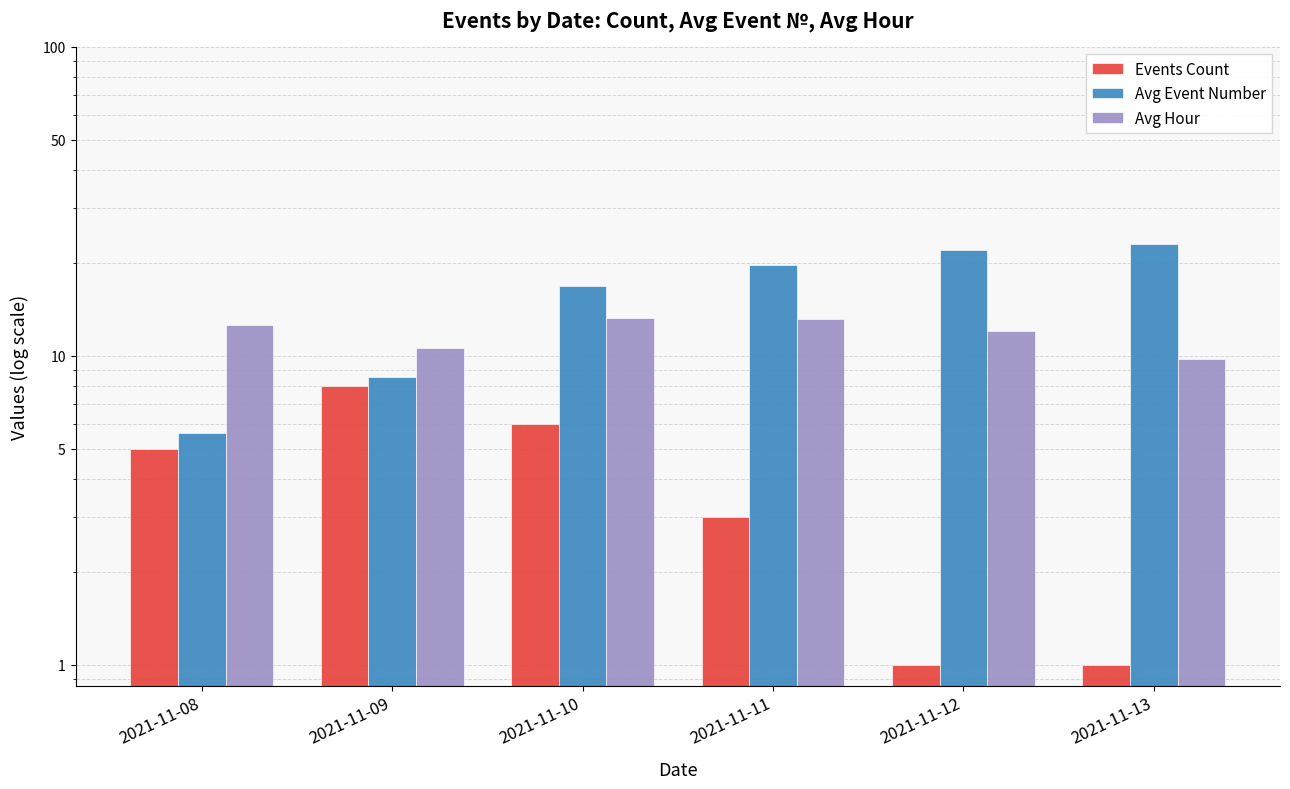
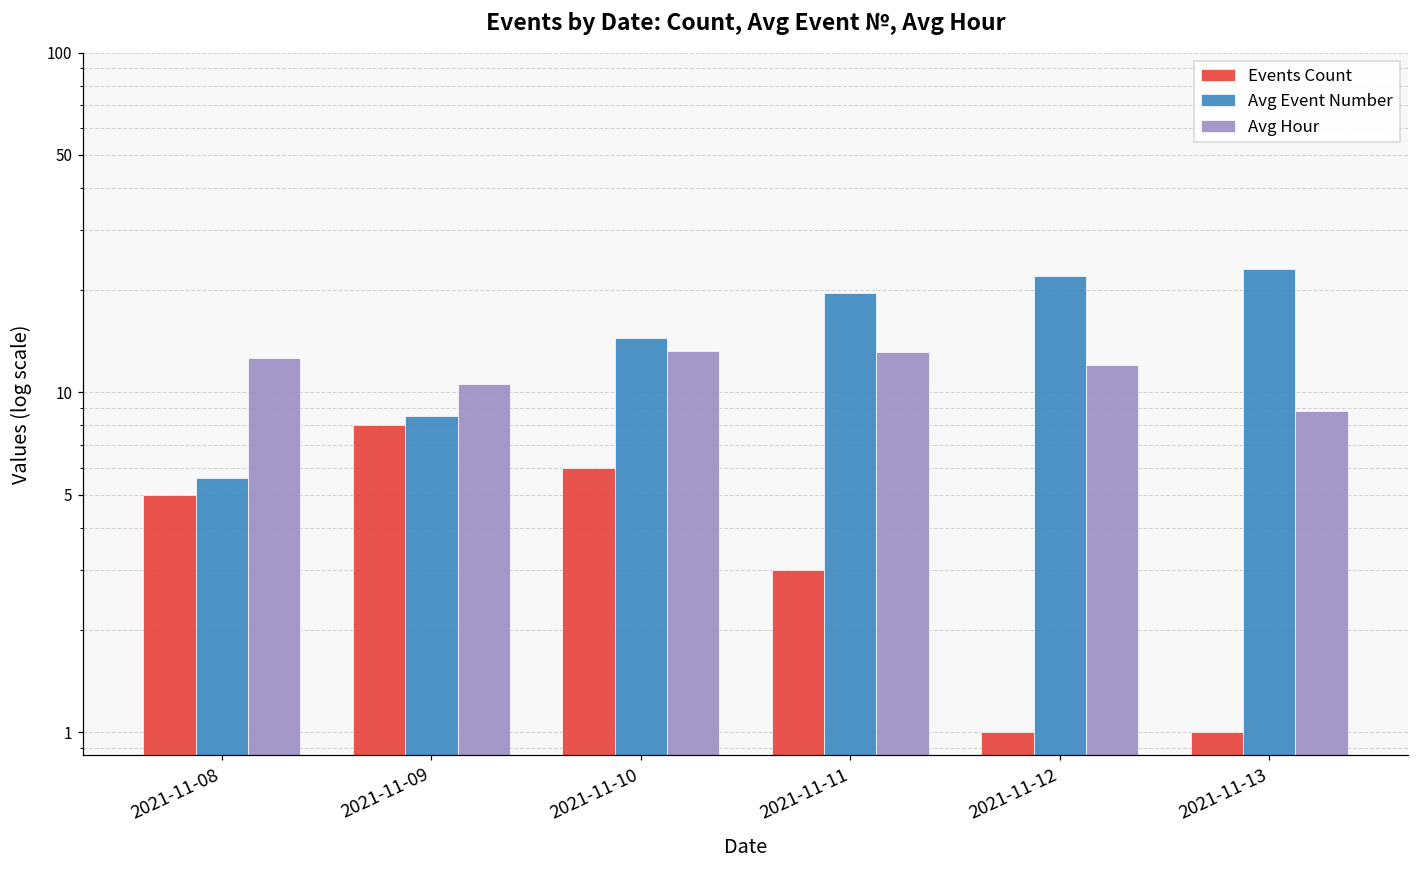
Avg Event Number, 2021-11-10: 17 -> 15
Avg Hour, 2021-11-13: 9.8 -> 8.8
